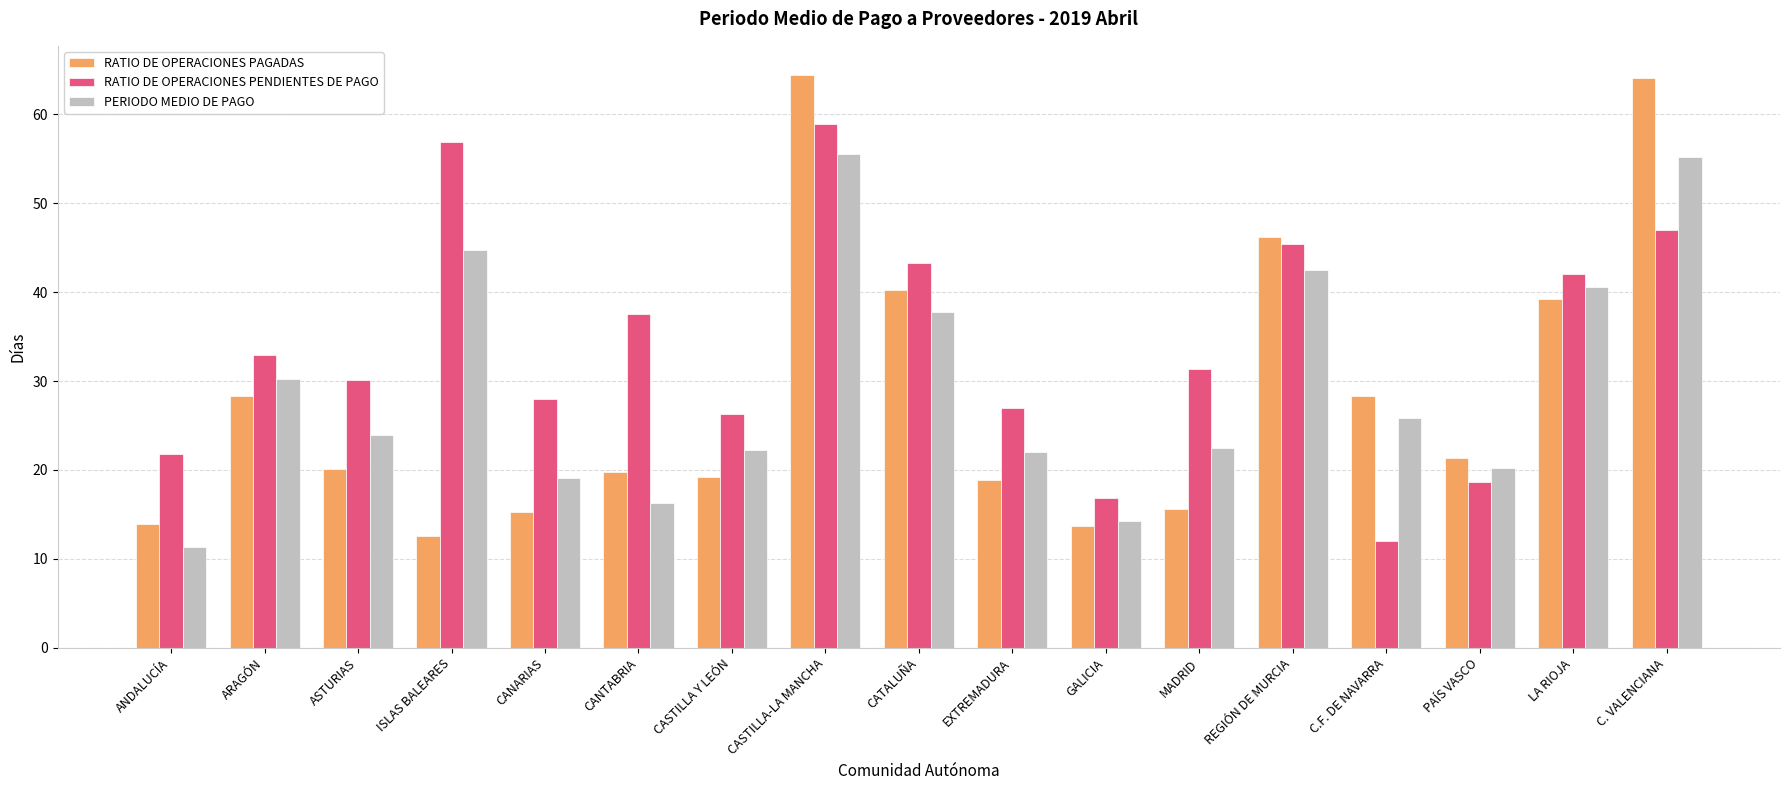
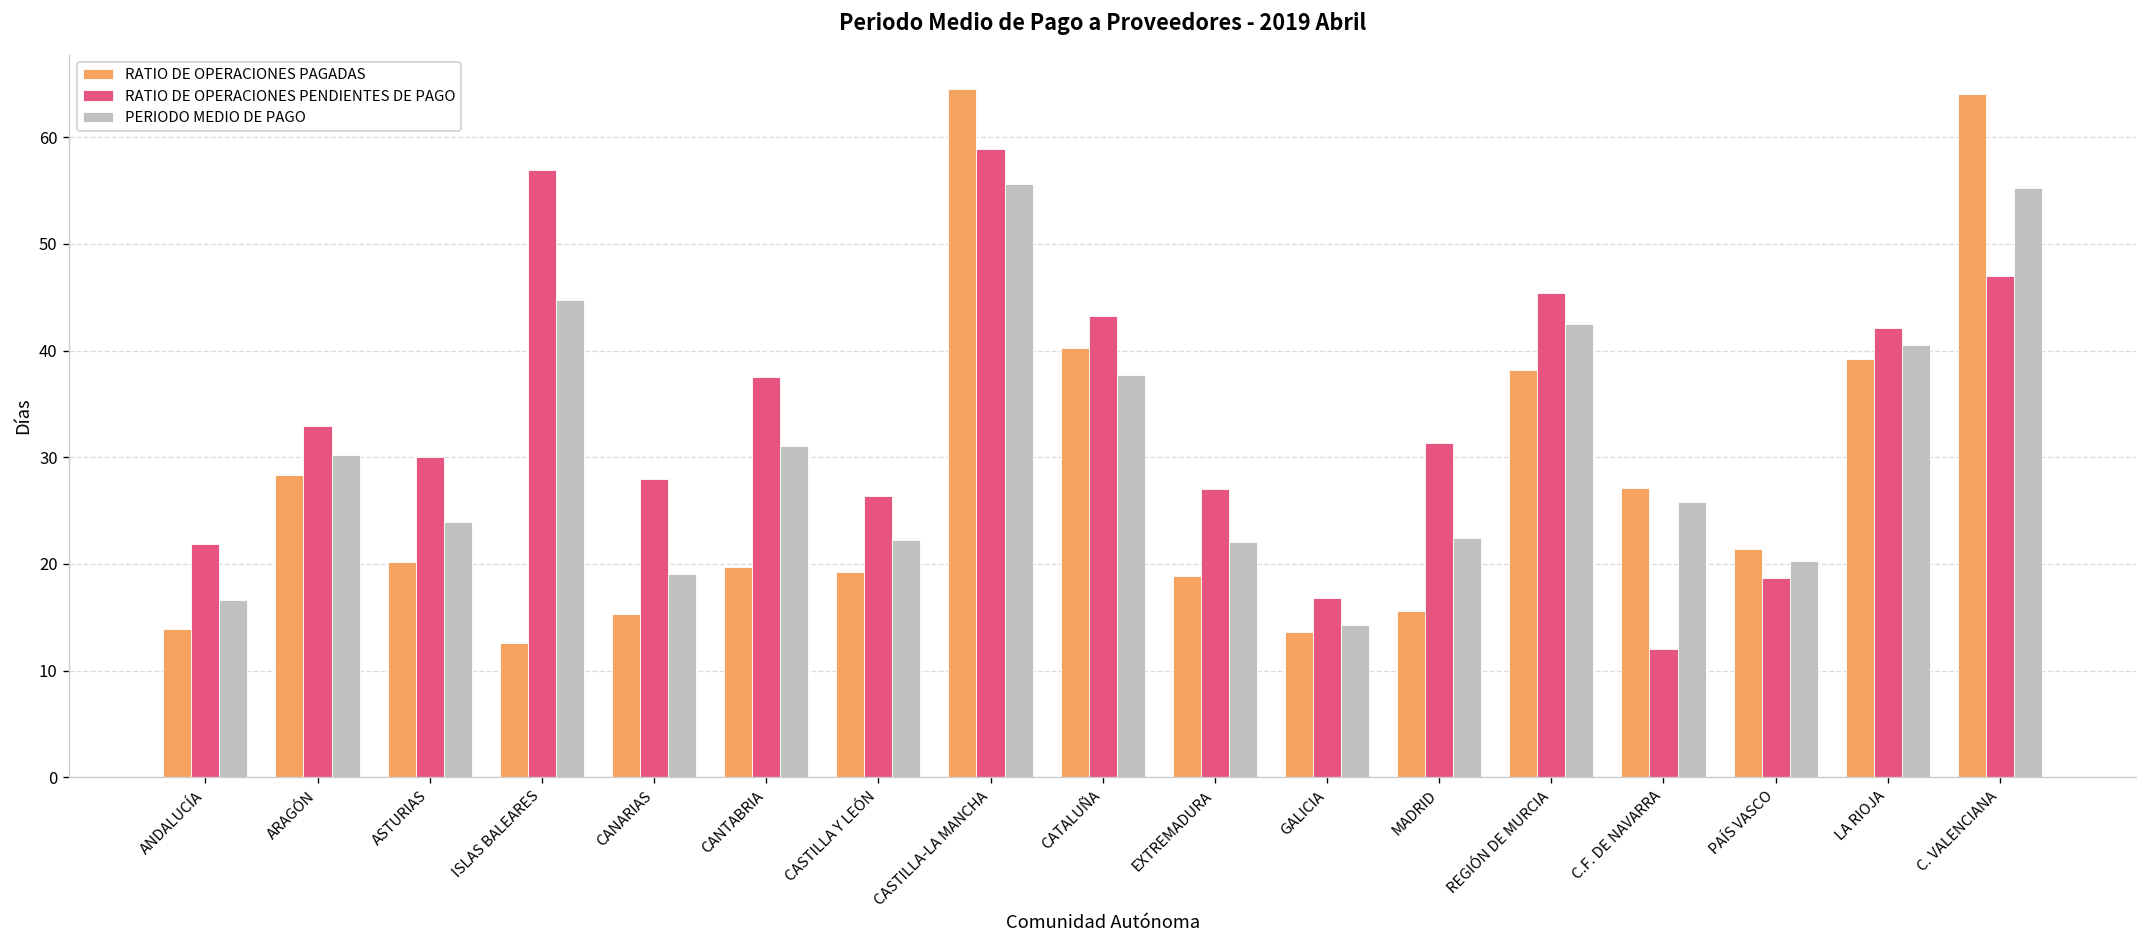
PERIODO MEDIO DE PAGO, ANDALUCÍA: 11 -> 17
PERIODO MEDIO DE PAGO, CANTABRIA: 16 -> 31
RATIO DE OPERACIONES PAGADAS, REGIÓN DE MURCIA: 46 -> 38
RATIO DE OPERACIONES PAGADAS, C.F. DE NAVARRA: 28 -> 27
